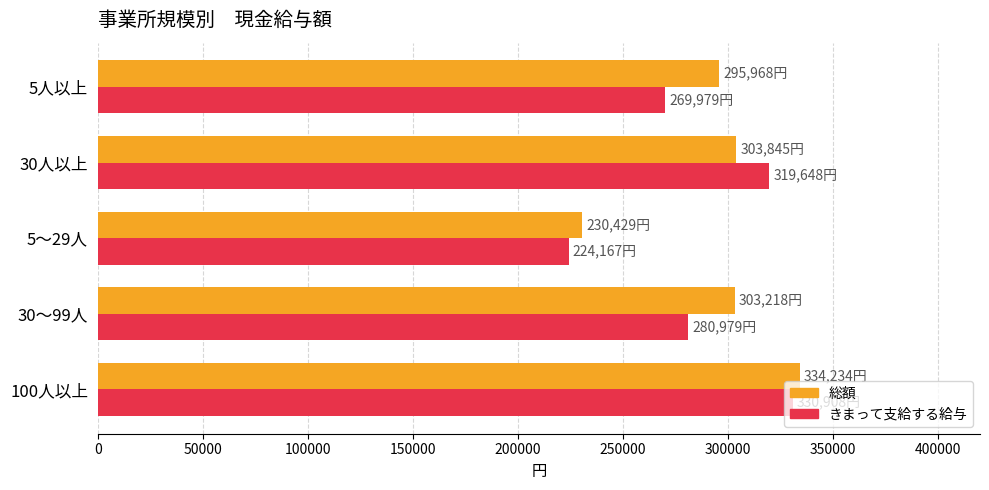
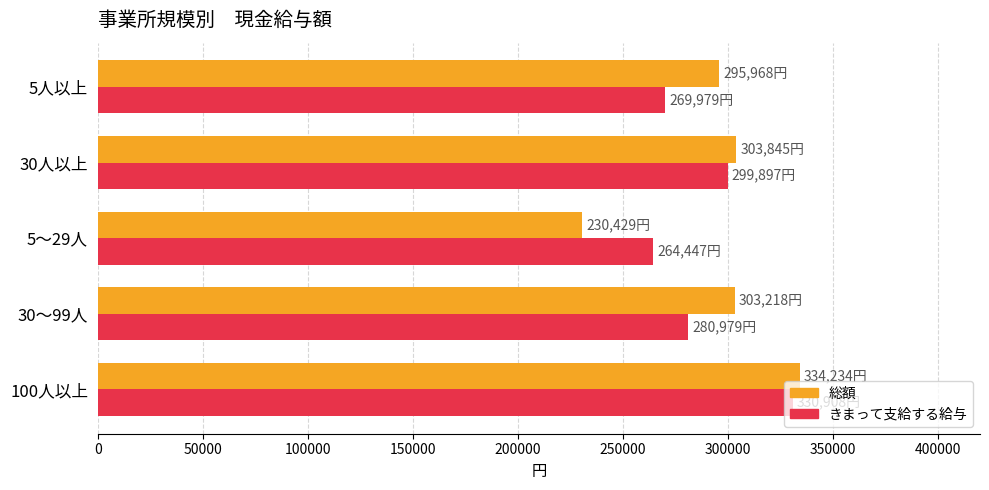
きまって支給する給与, 30人以上: 319,648円 -> 299,897円
きまって支給する給与, 5～29人: 224,167円 -> 264,447円
